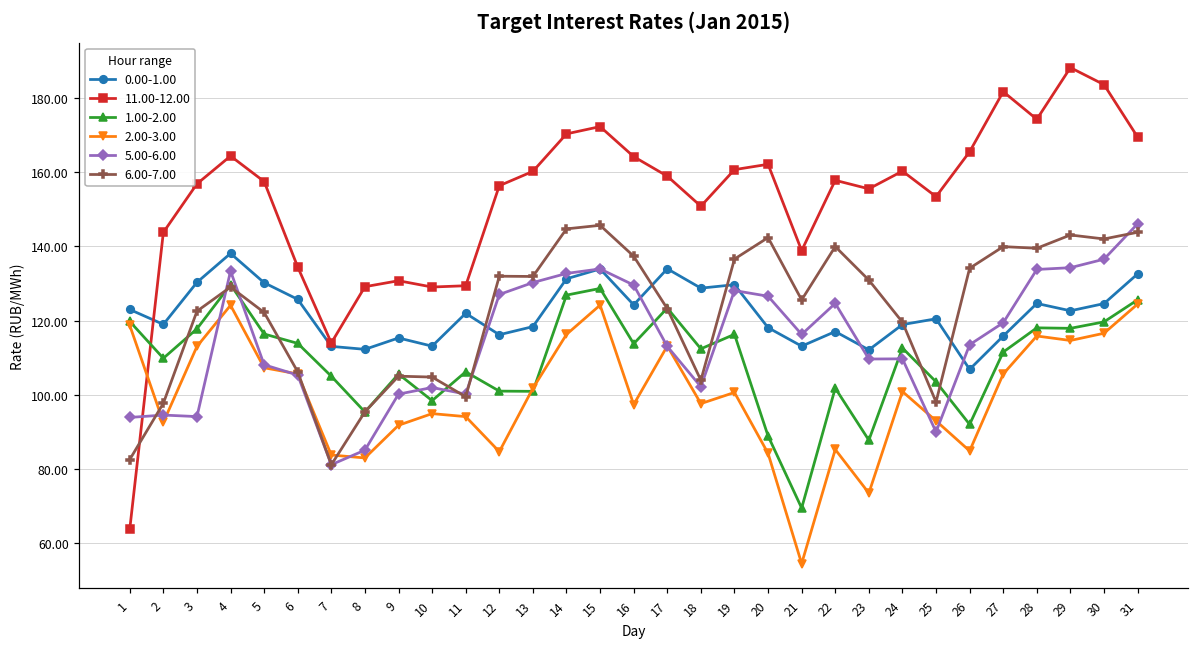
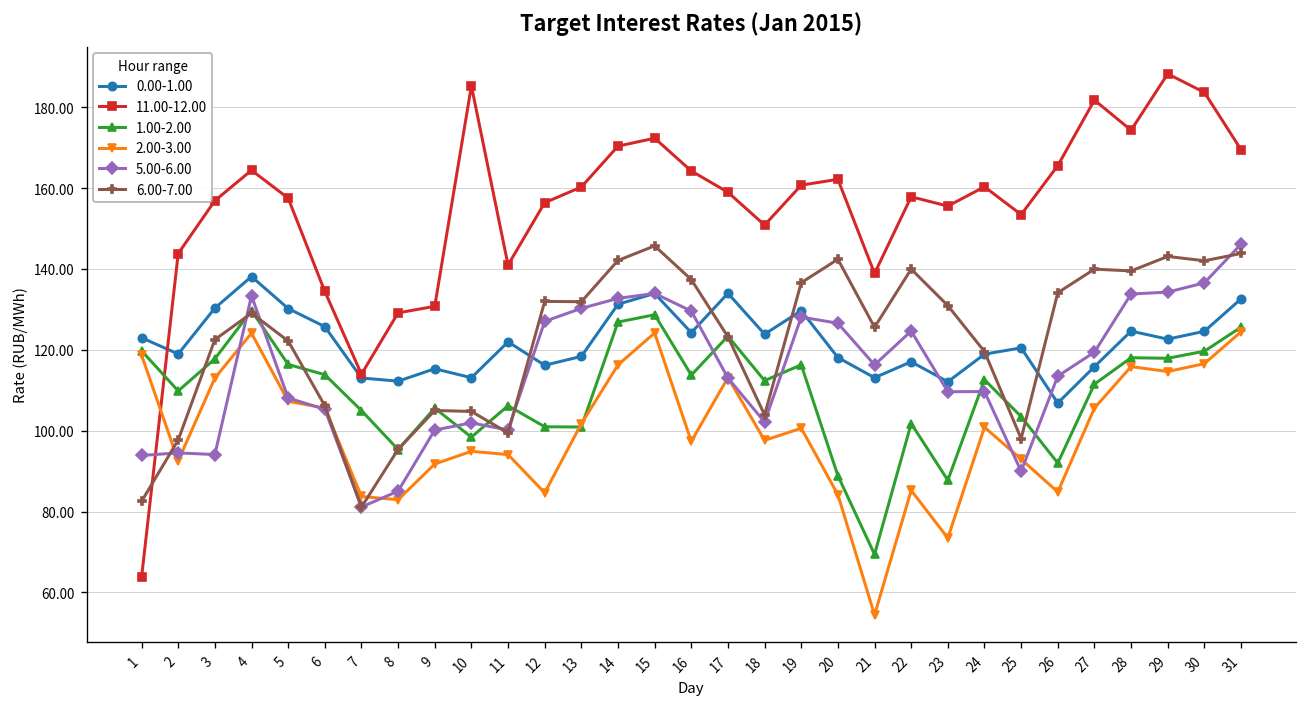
11.00-12.00, 10: 129 -> 185
11.00-12.00, 11: 129 -> 141
6.00-7.00, 14: 145 -> 142
0.00-1.00, 18: 129 -> 124
